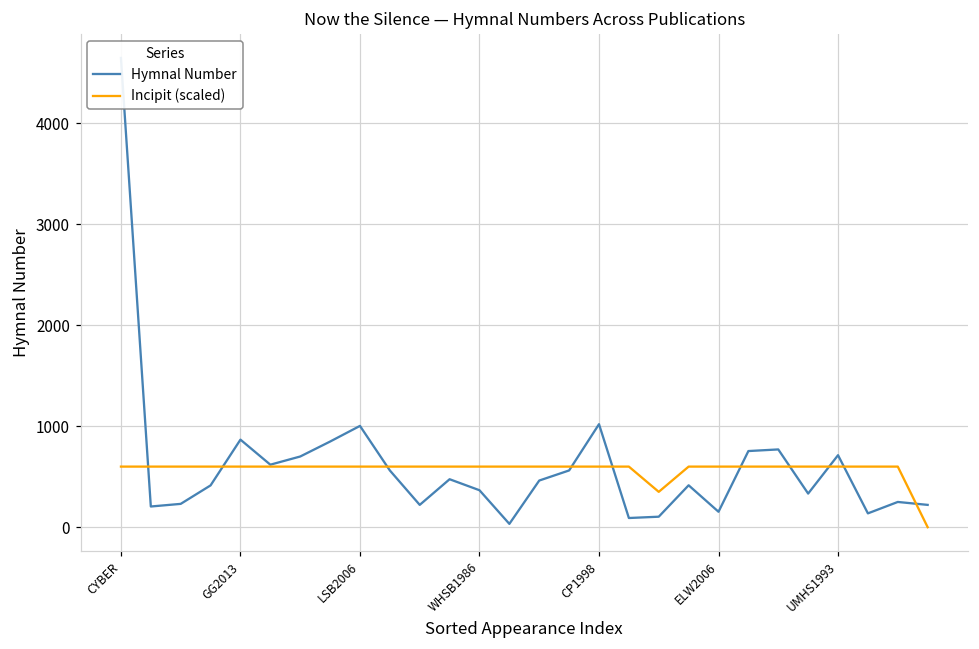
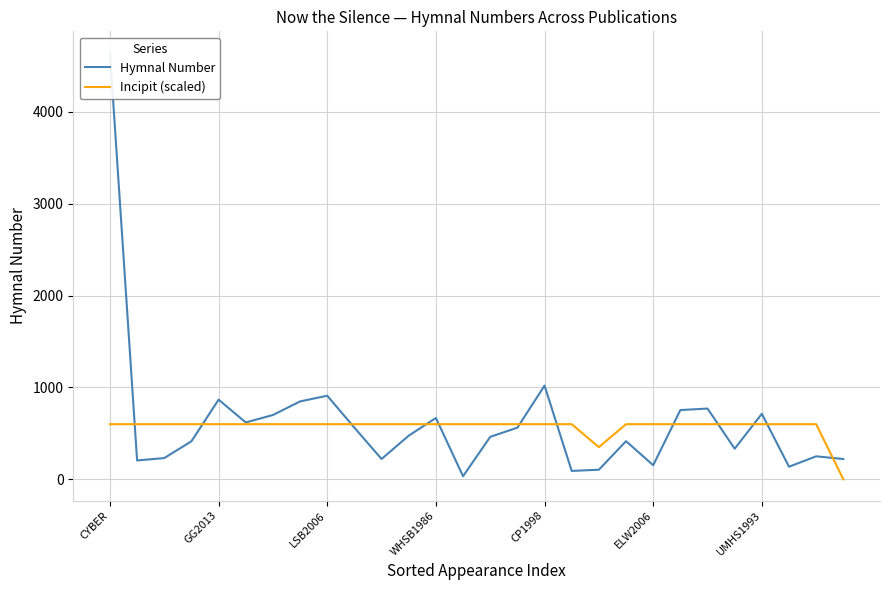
Hymnal Number, LSB2006: 1000 -> 900
Hymnal Number, WHSB1986: 400 -> 700
